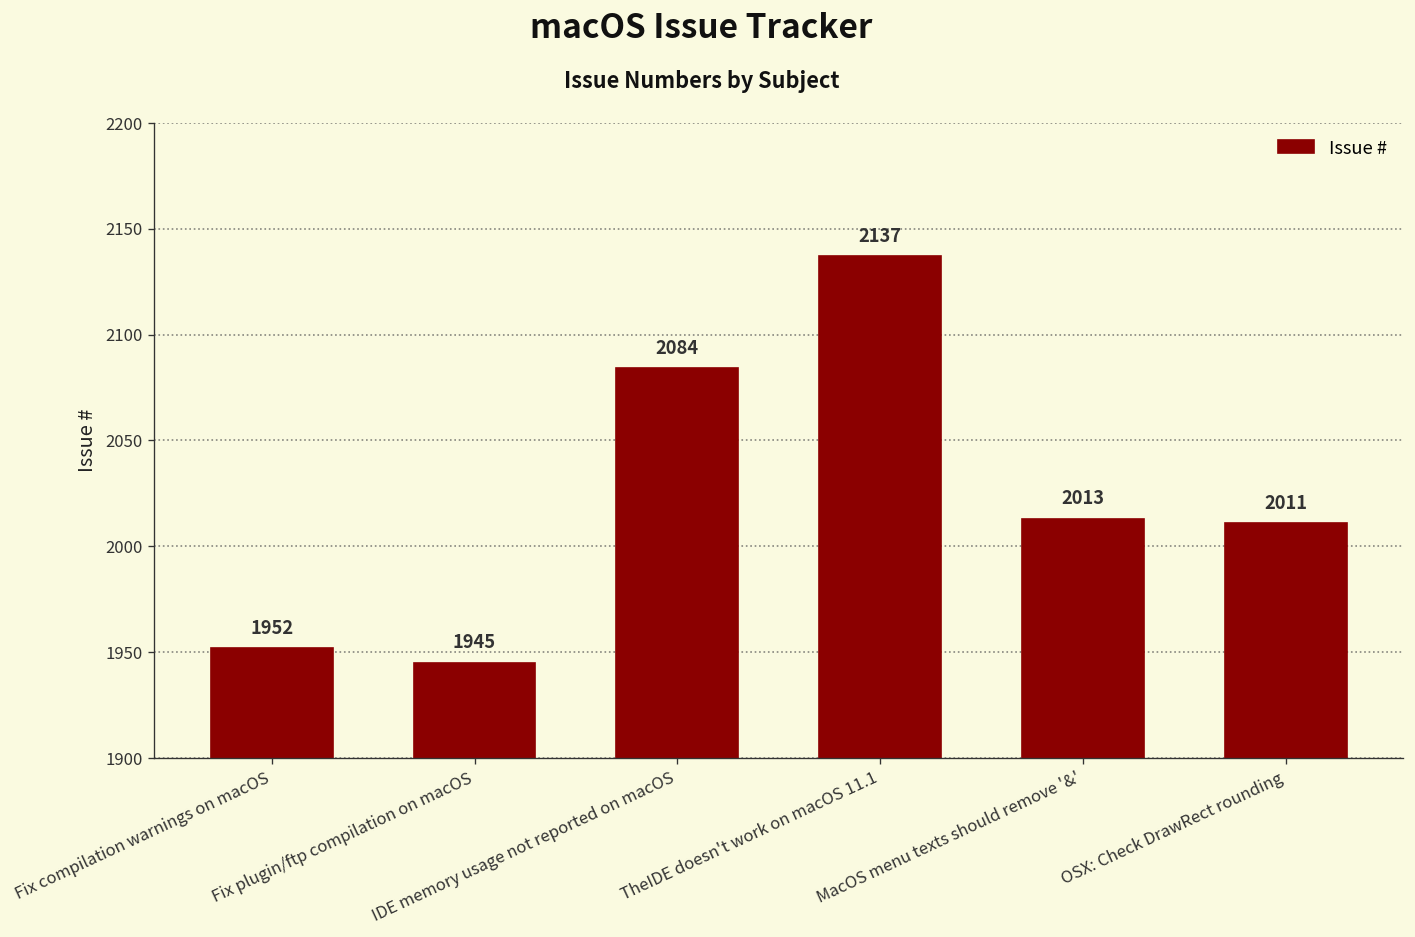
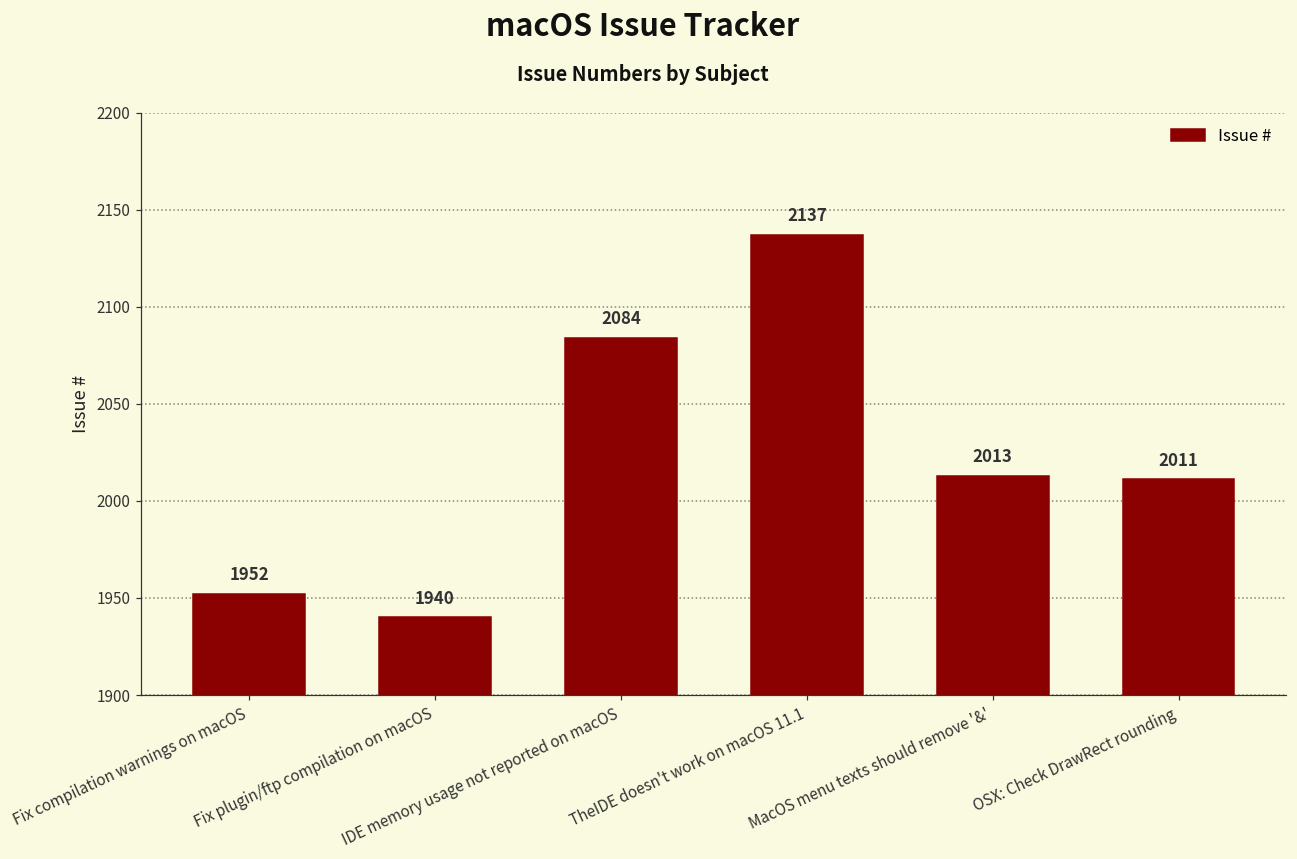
Fix plugin/ftp compilation on macOS: 1945 -> 1940
